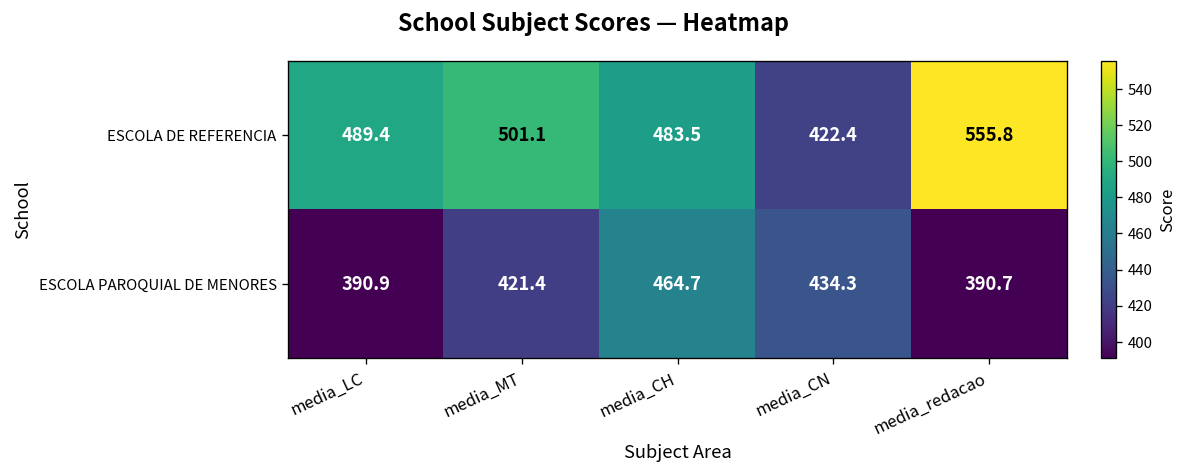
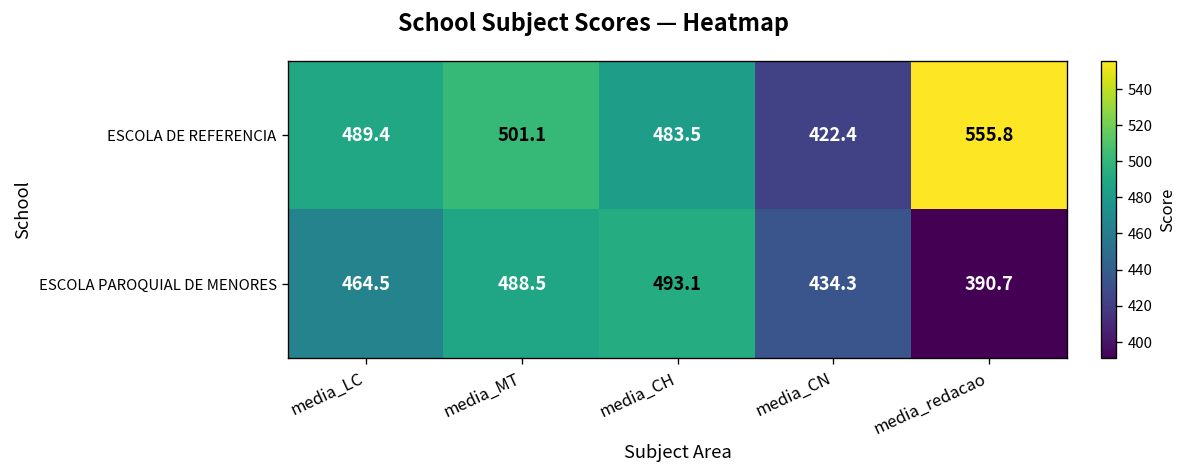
ESCOLA PAROQUIAL DE MENORES, media_LC: 390.9 -> 464.5
ESCOLA PAROQUIAL DE MENORES, media_MT: 421.4 -> 488.5
ESCOLA PAROQUIAL DE MENORES, media_CH: 464.7 -> 493.1
